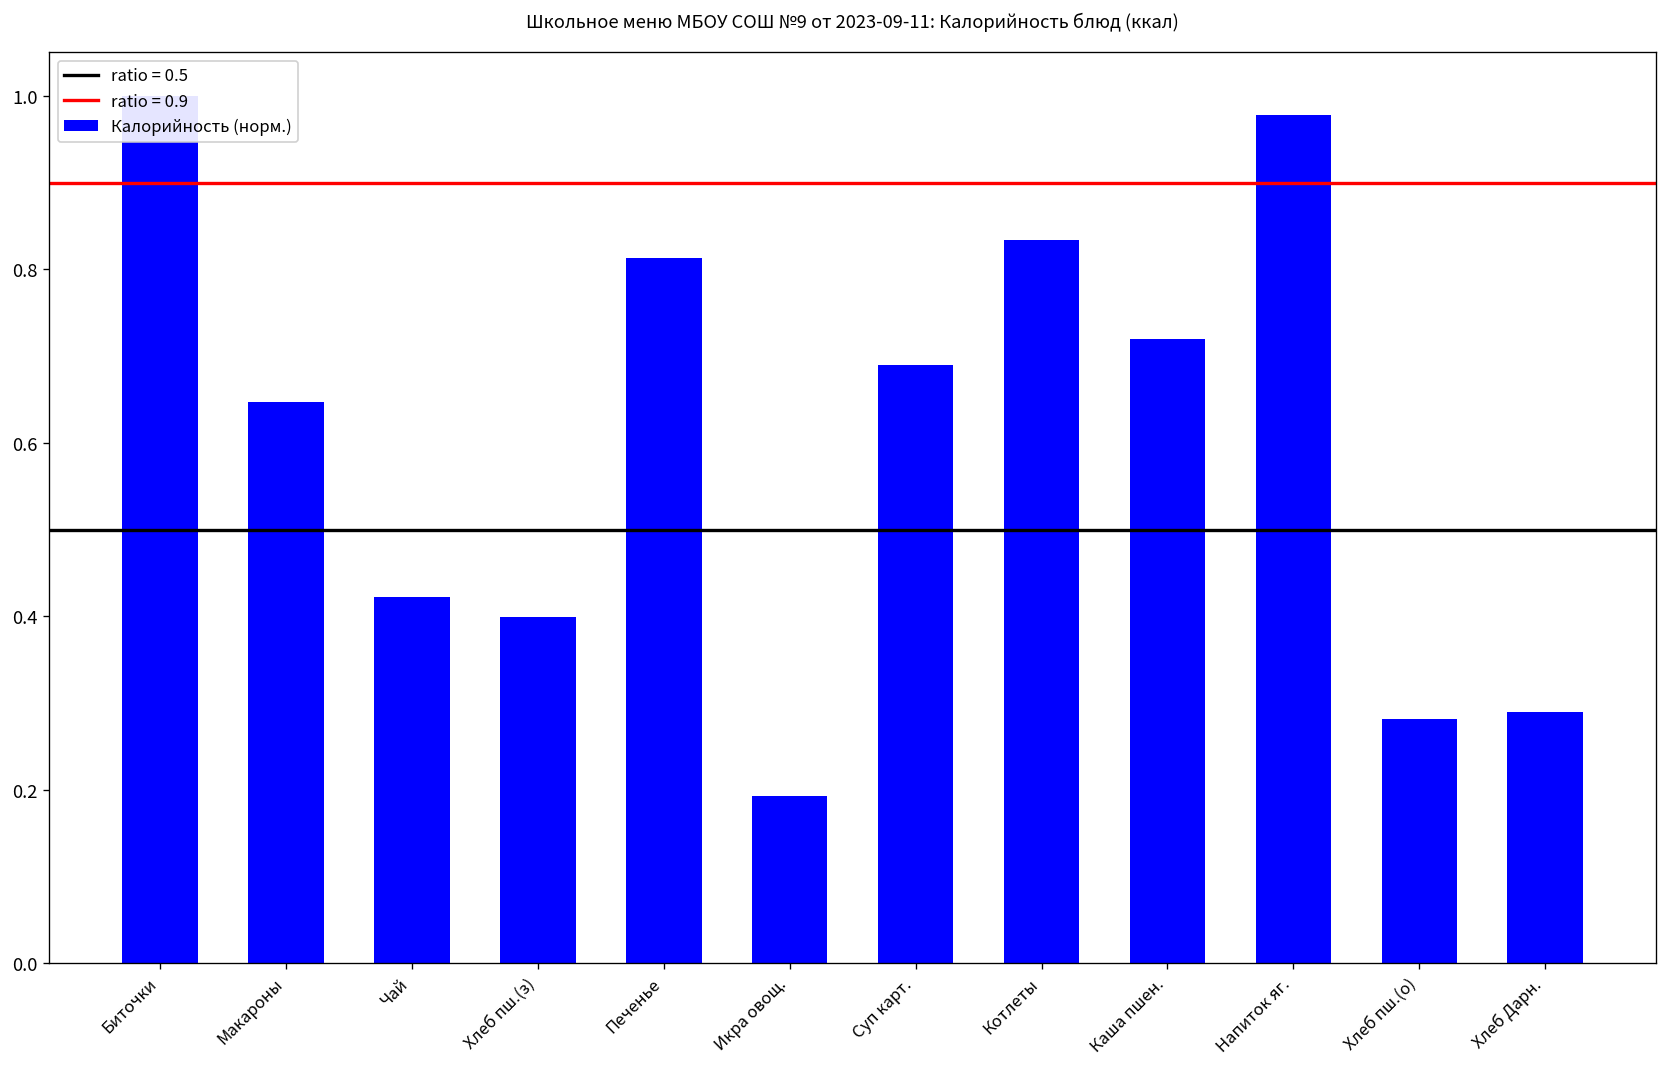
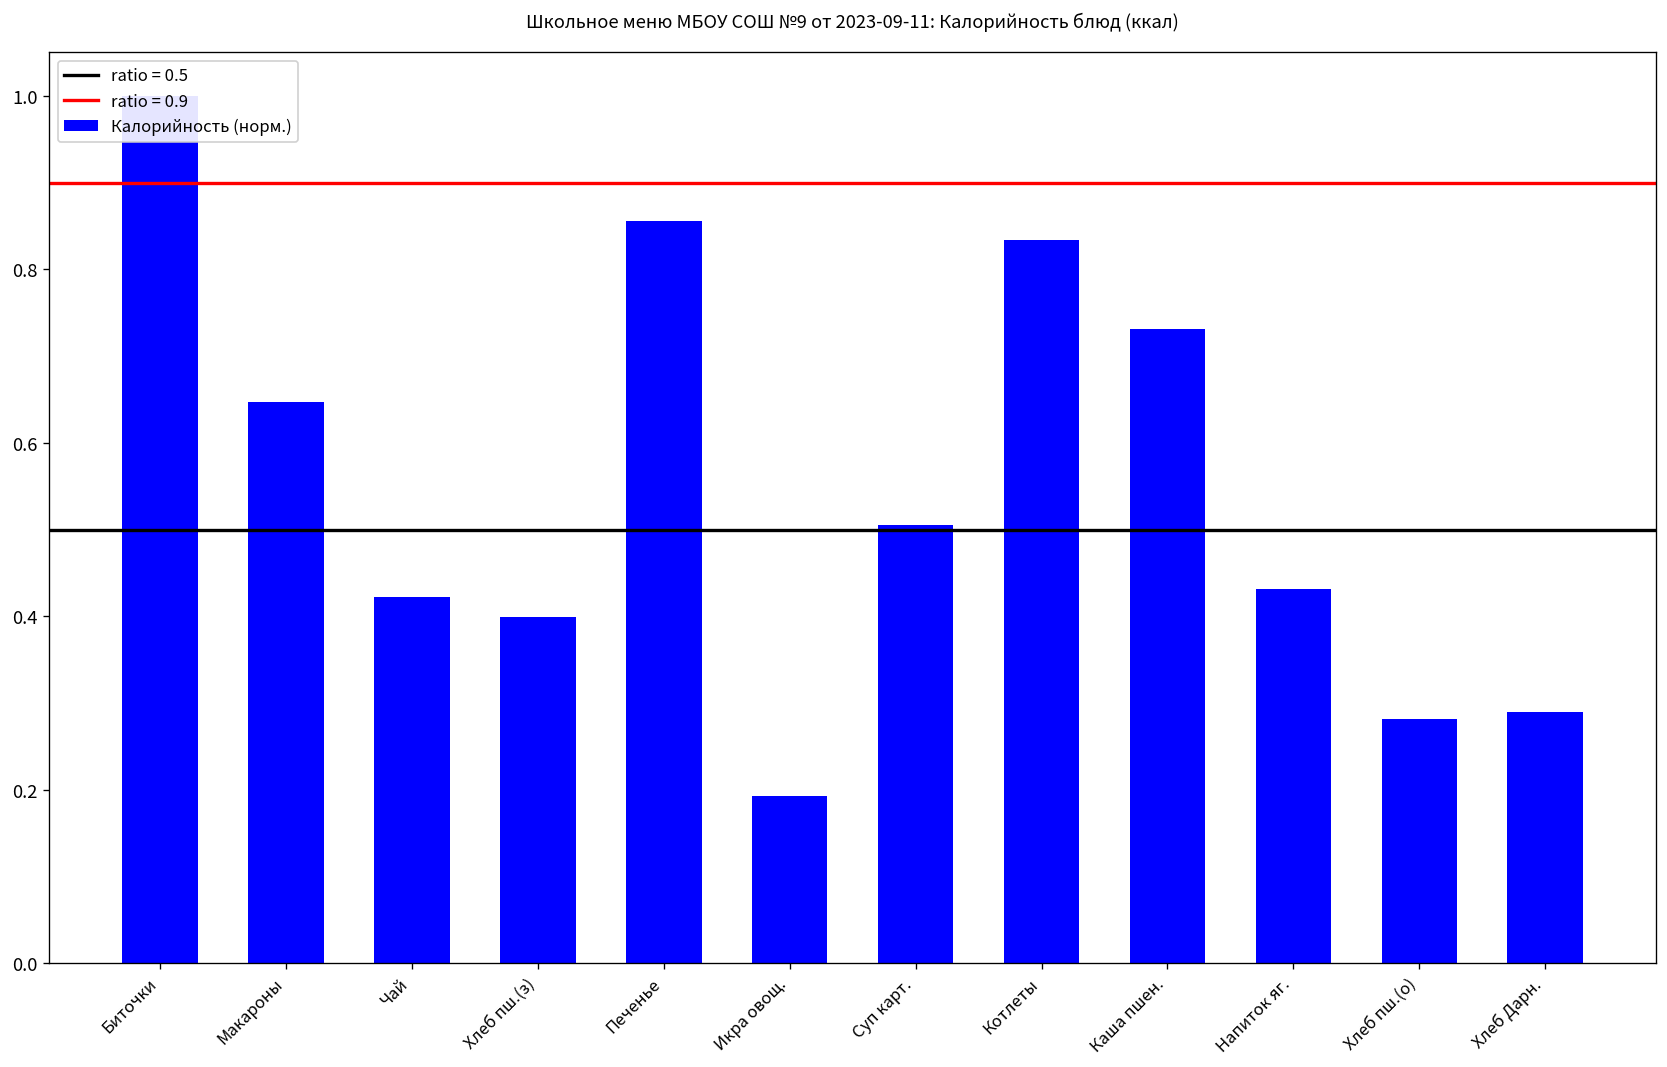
Печенье: 0.81 -> 0.86
Суп карт.: 0.69 -> 0.51
Каша пшен.: 0.72 -> 0.73
Напиток яг.: 0.98 -> 0.43
